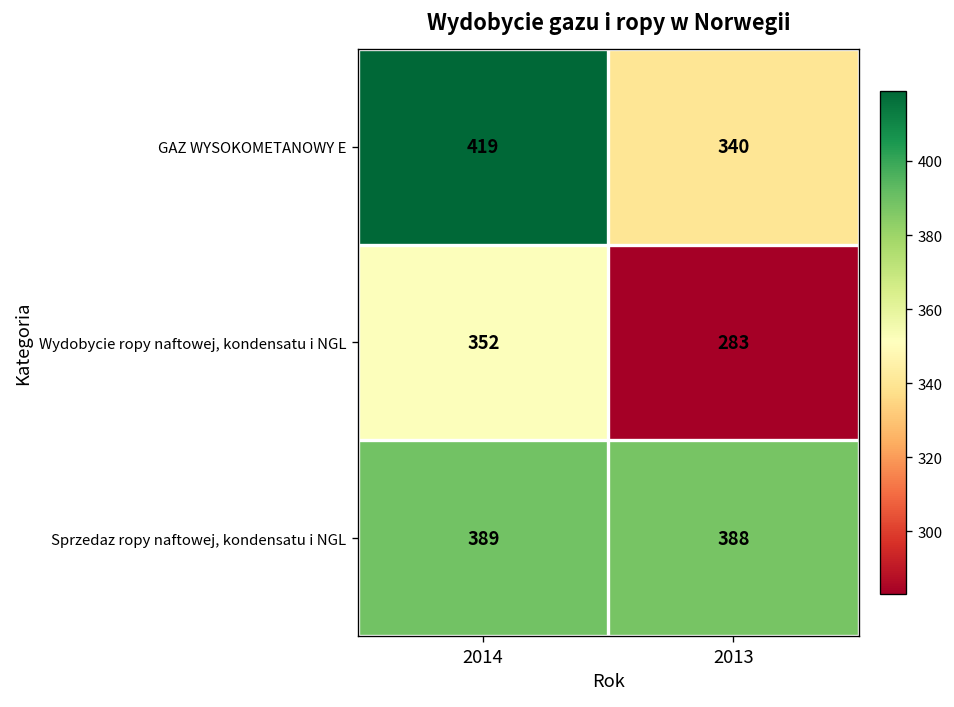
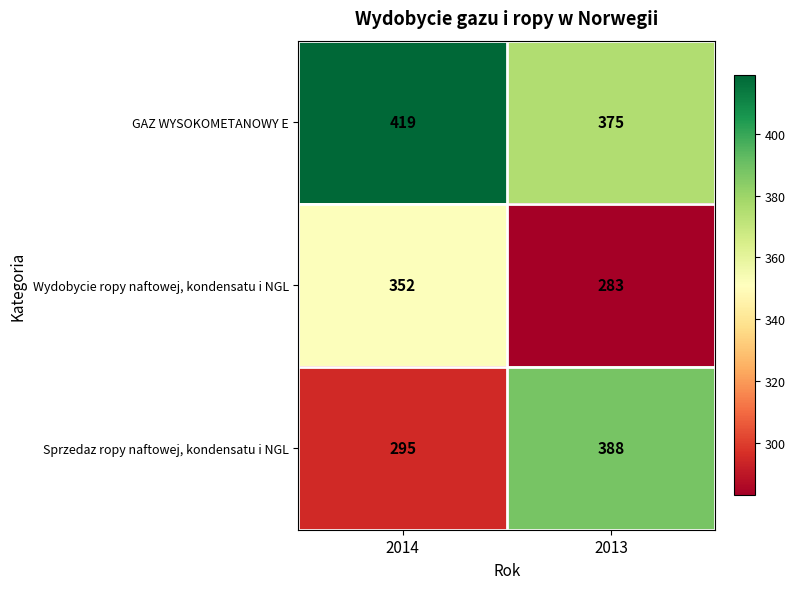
GAZ WYSOKOMETANOWY E, 2013: 340 -> 375
Sprzedaz ropy naftowej, kondensatu i NGL, 2014: 389 -> 295
